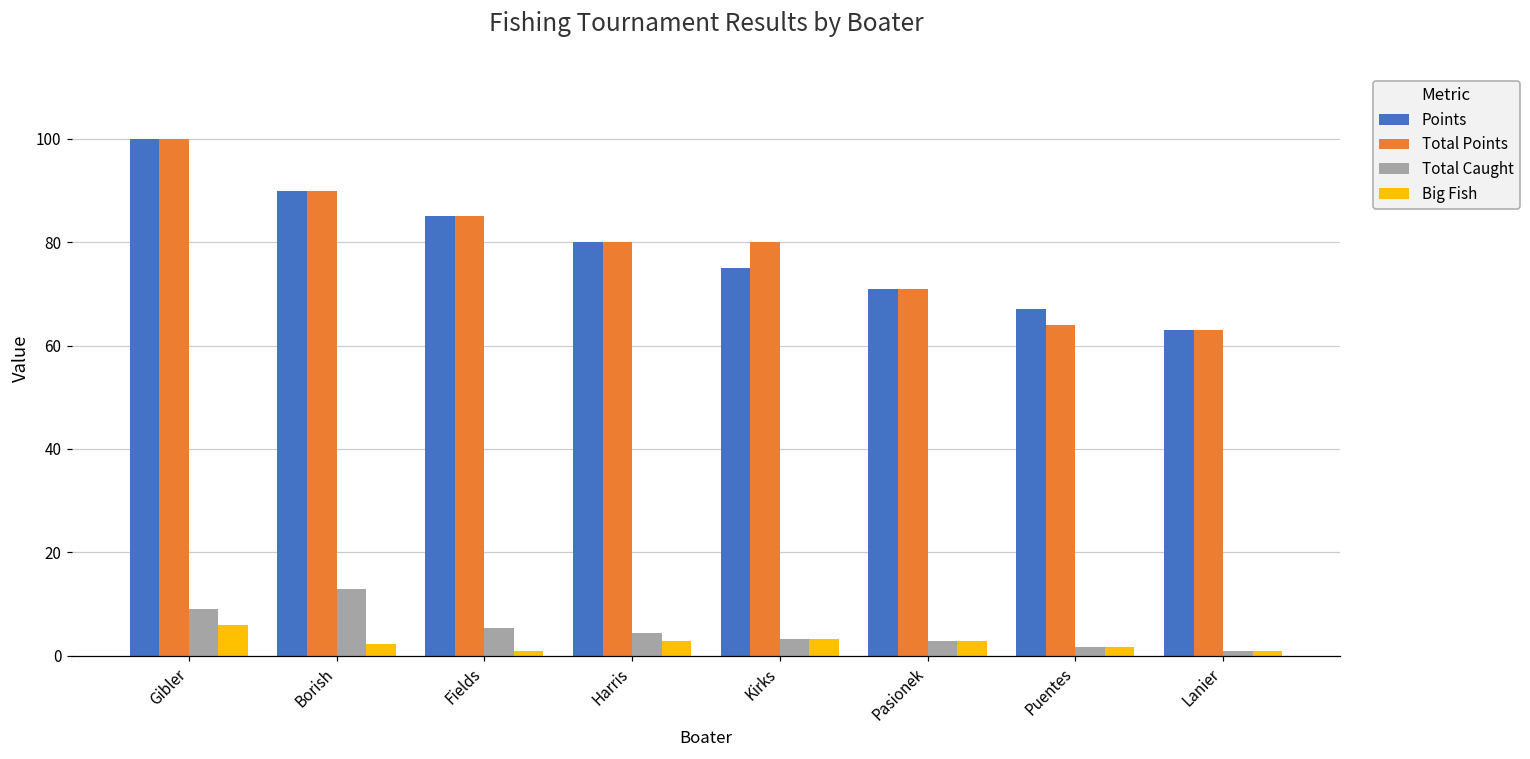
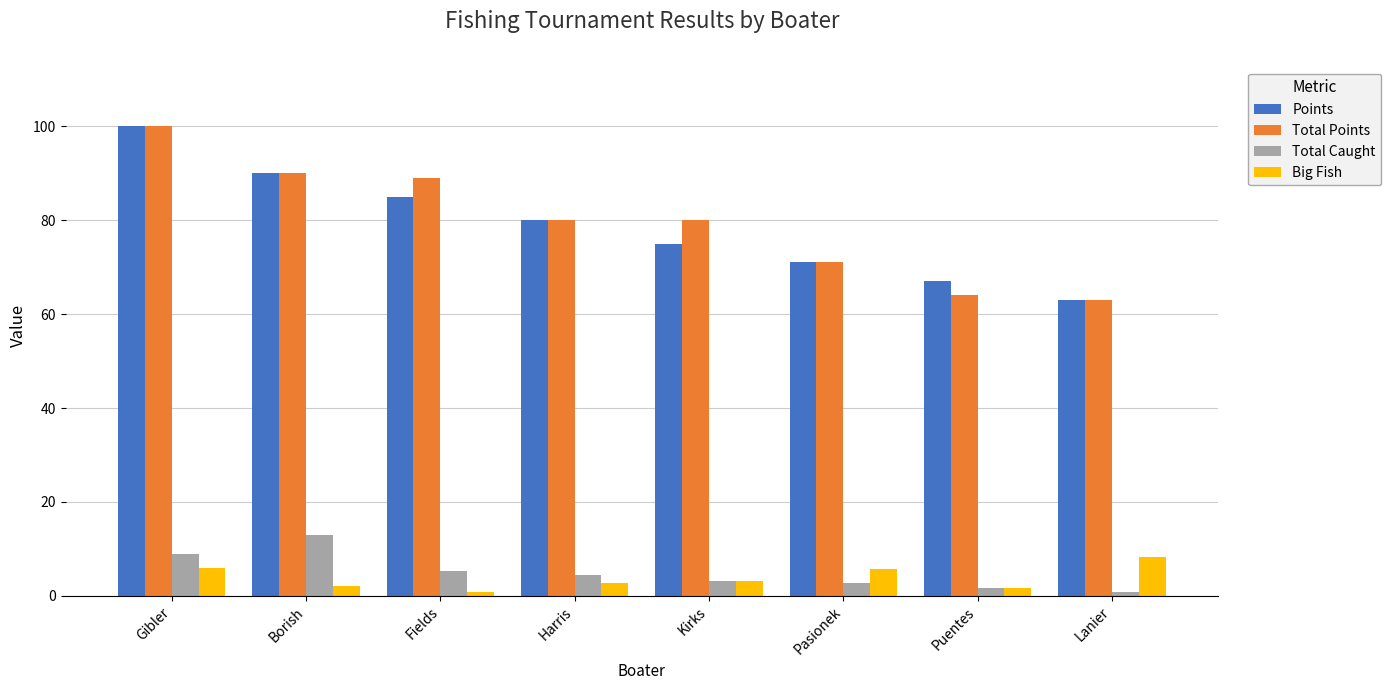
Total Points, Fields: 85 -> 89
Big Fish, Pasionek: 3 -> 6
Big Fish, Lanier: 1 -> 8
